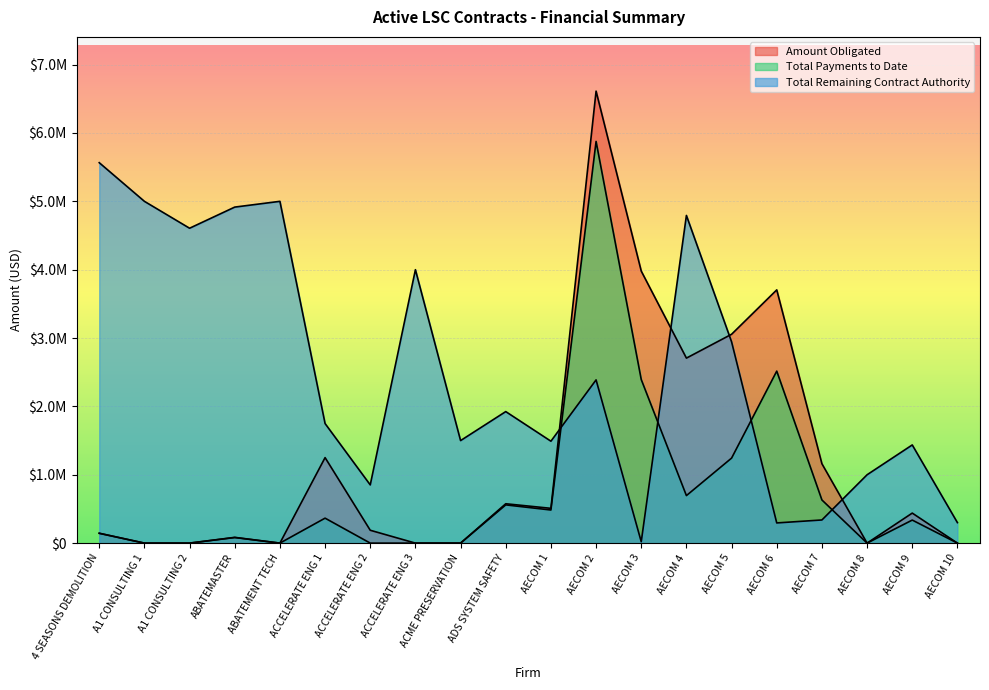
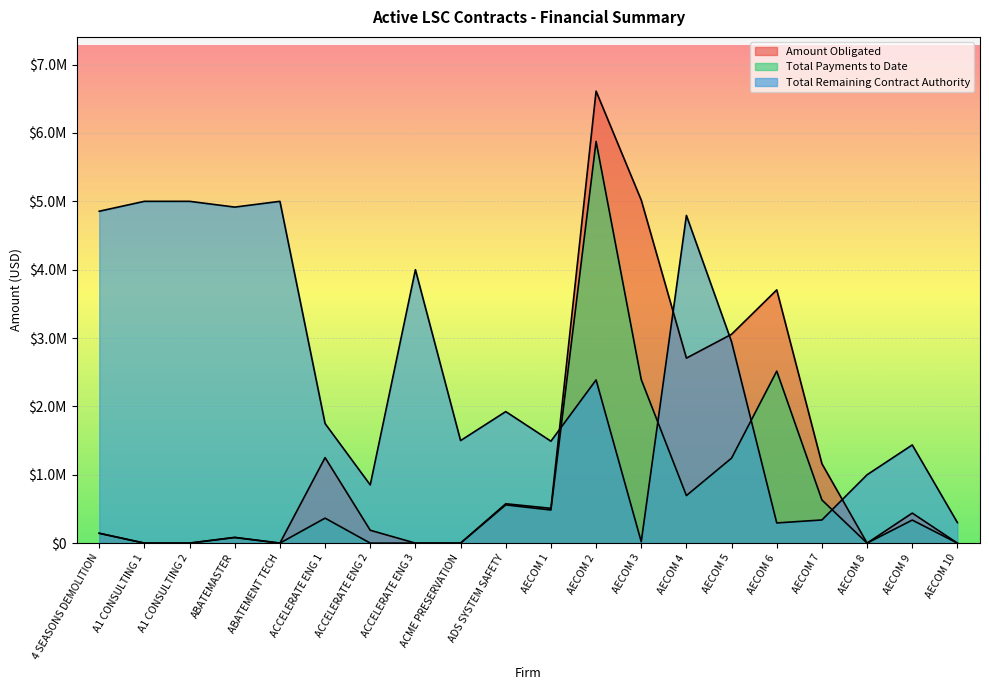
Total Remaining Contract Authority, 4 SEASONS DEMOLITION: $5600000 -> $4900000
Total Remaining Contract Authority, A1 CONSULTING 2: $4600000 -> $5000000
Amount Obligated, AECOM 3: $4000000 -> $5000000
